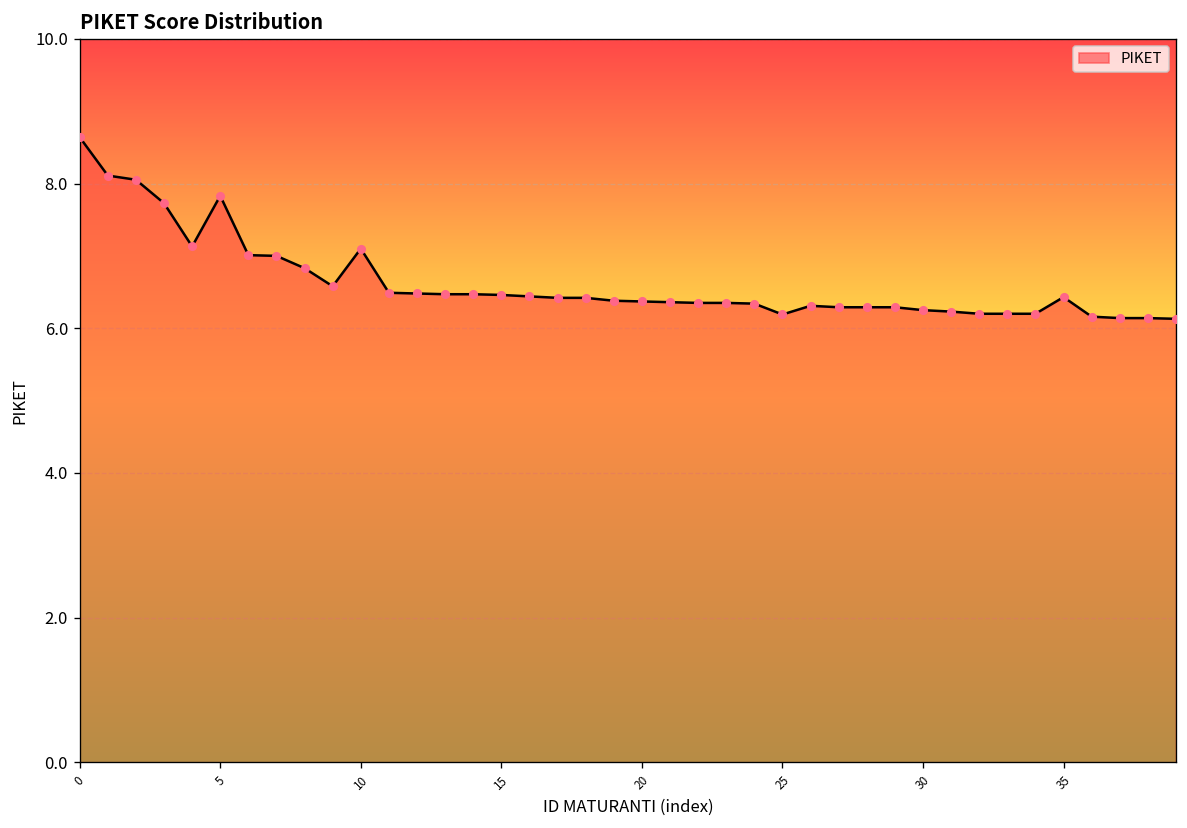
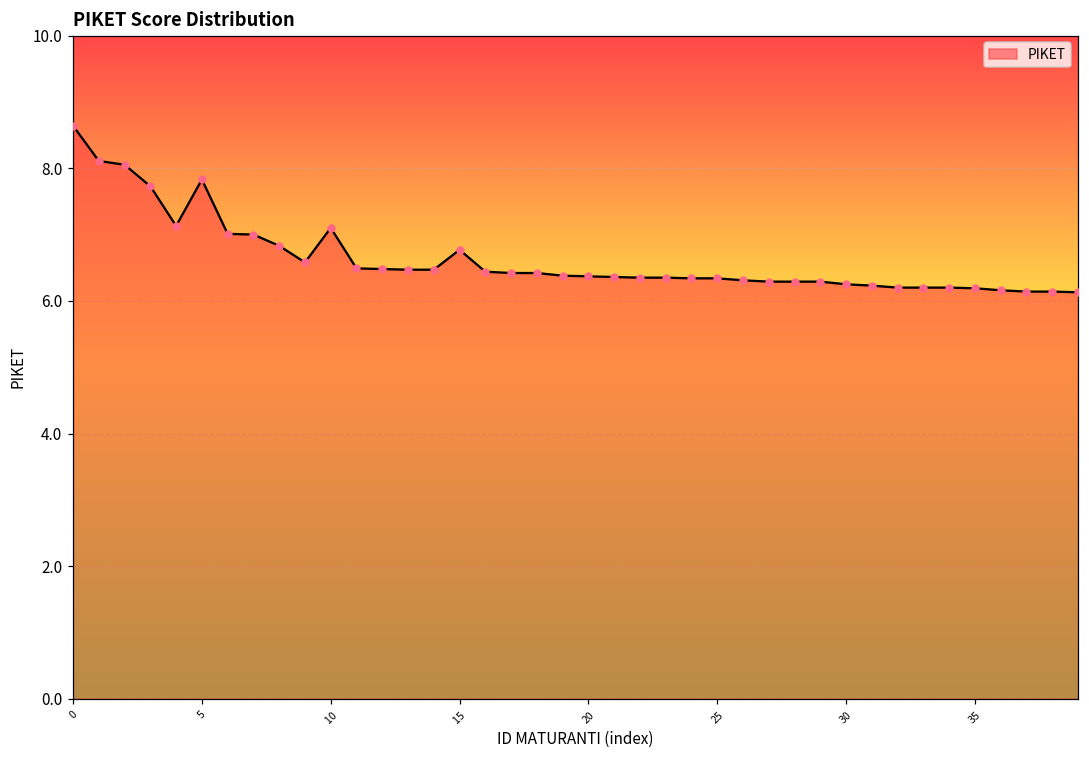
15: 6.5 -> 6.8
25: 6.2 -> 6.3
35: 6.4 -> 6.2
